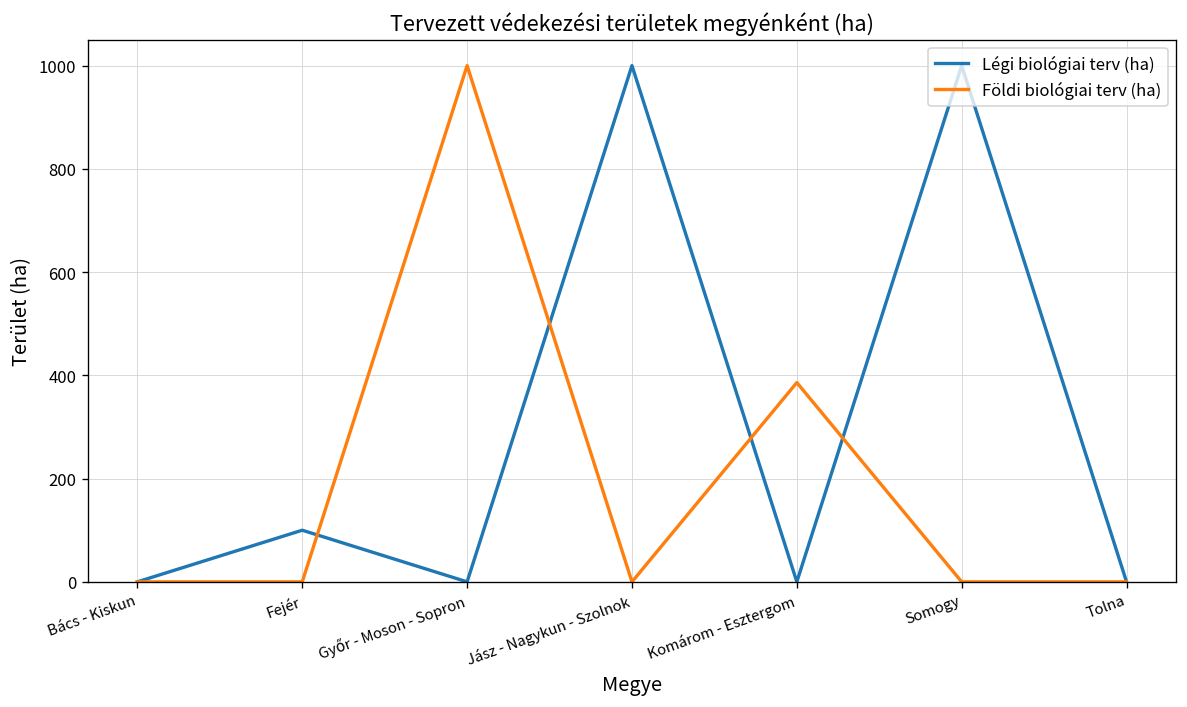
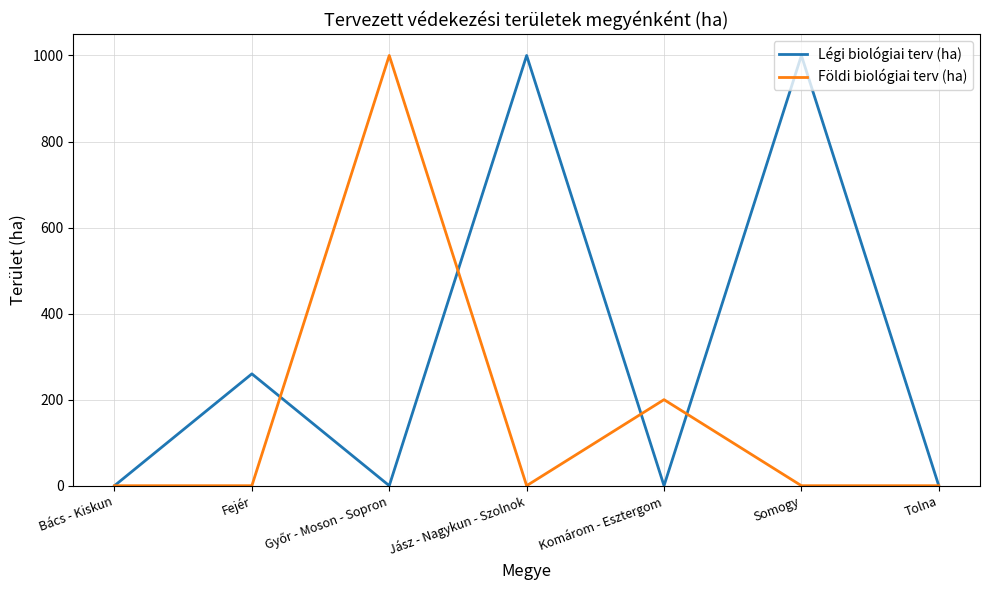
Légi biológiai terv (ha), Fejér: 100 -> 260
Földi biológiai terv (ha), Komárom - Esztergom: 390 -> 200
